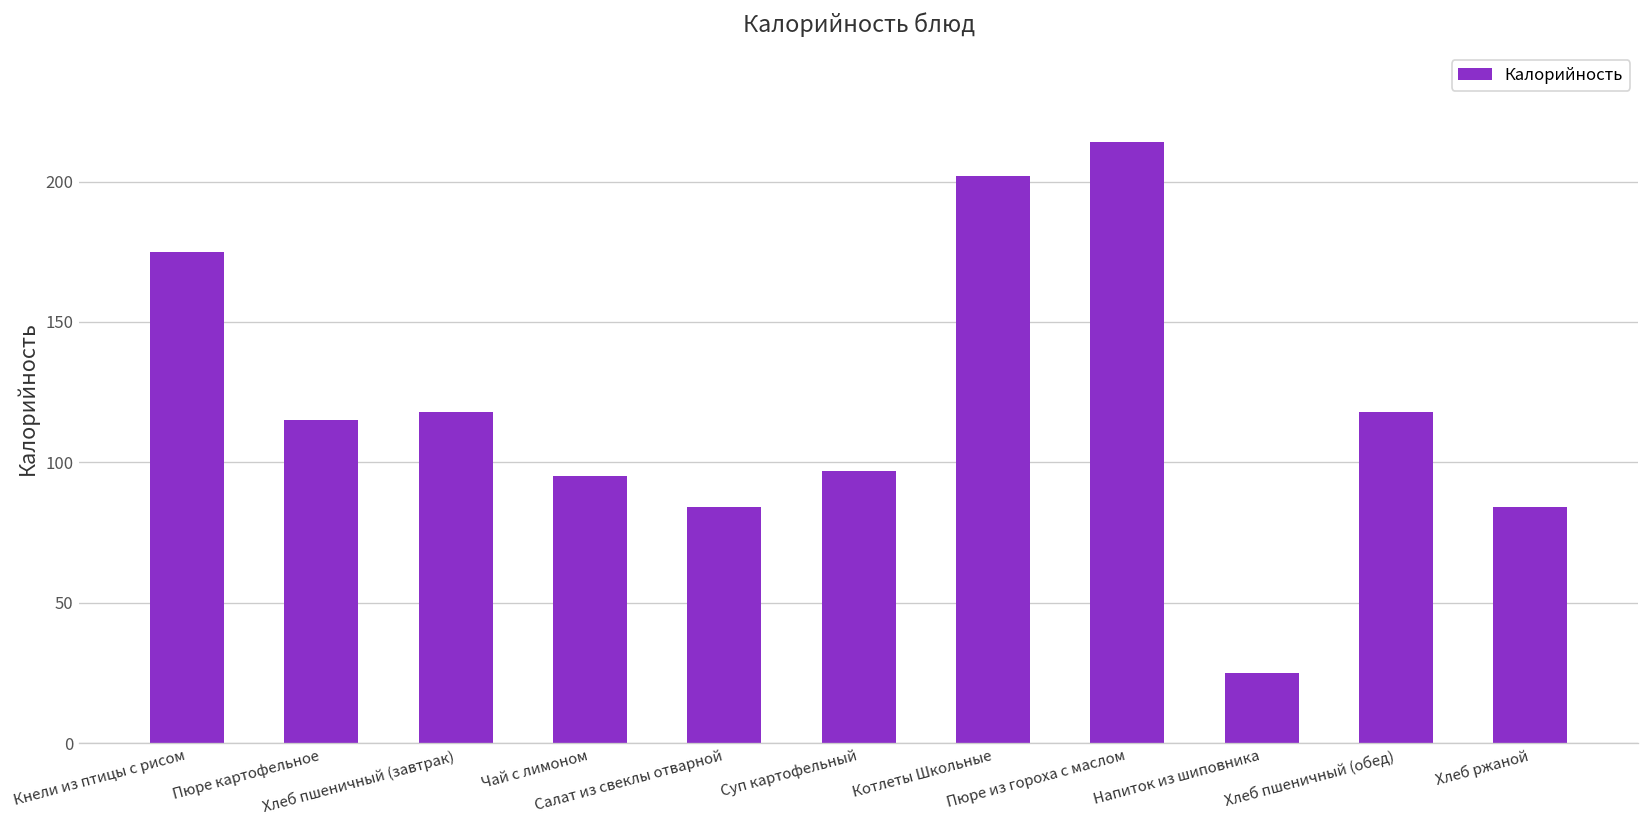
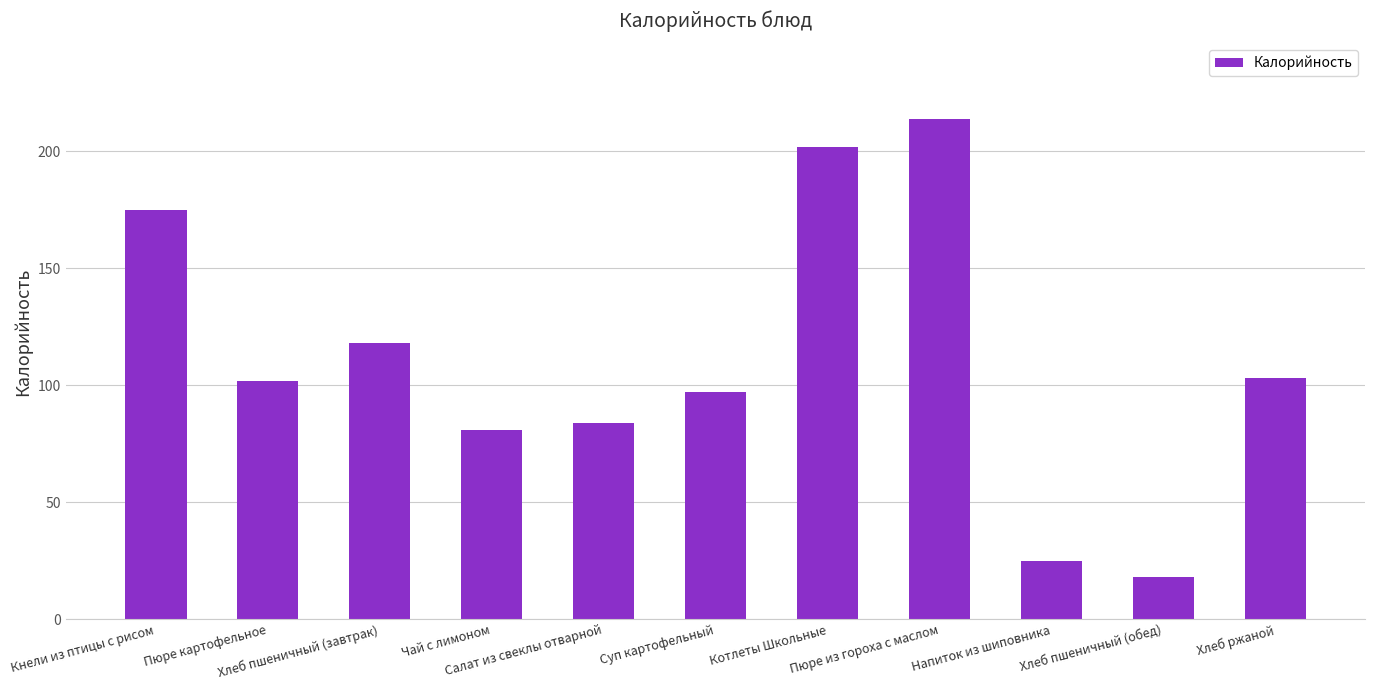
Пюре картофельное: 115 -> 102
Чай с лимоном: 95 -> 81
Хлеб пшеничный (обед): 118 -> 18
Хлеб ржаной: 84 -> 103
